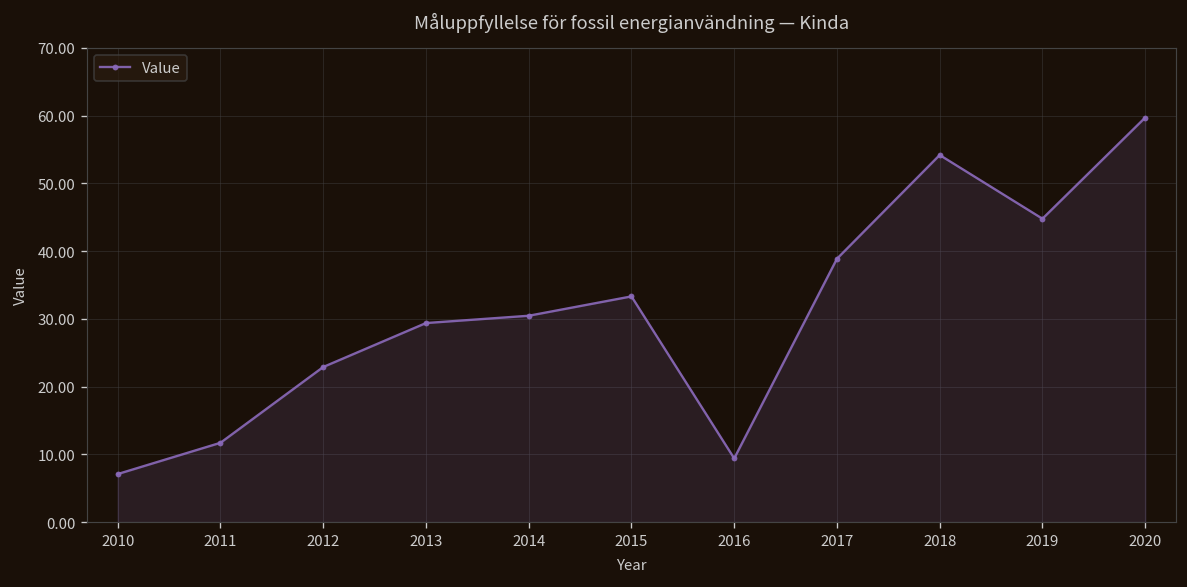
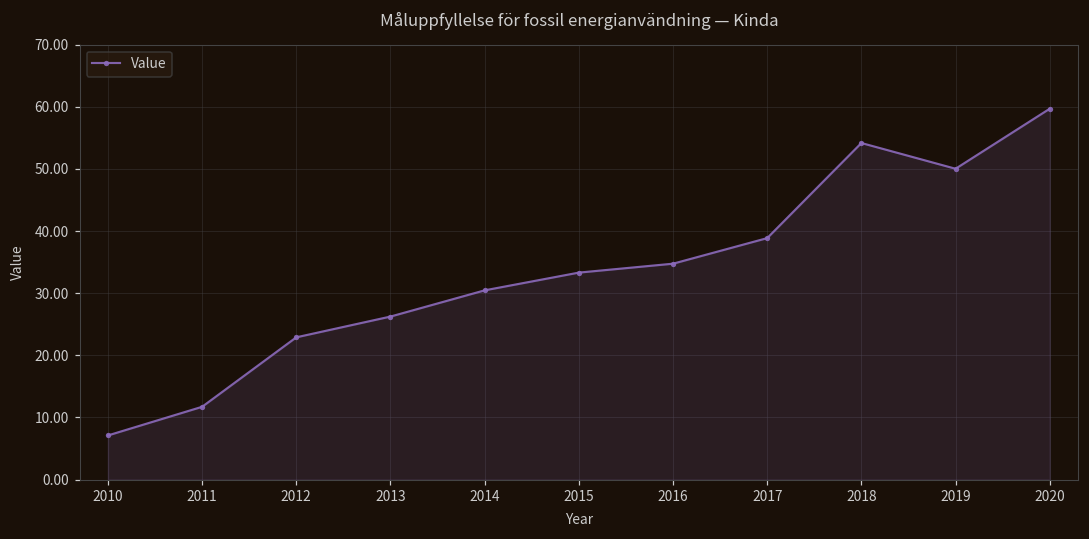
2013: 29 -> 26
2016: 9 -> 35
2019: 45 -> 50
